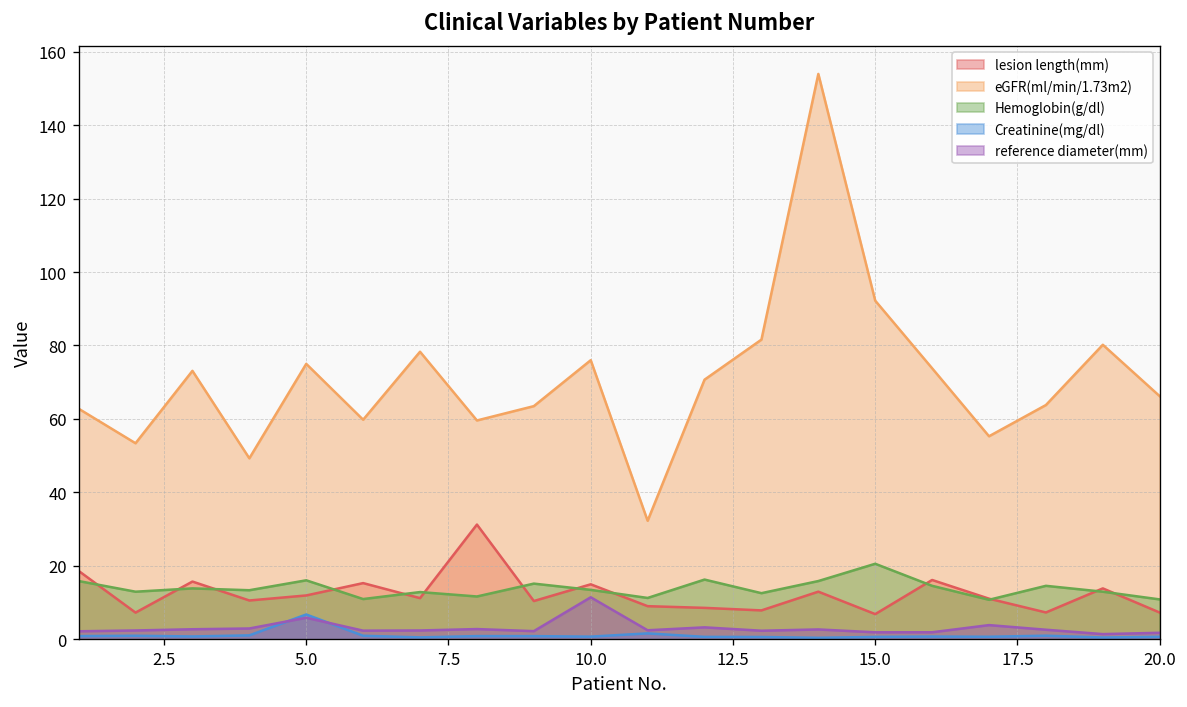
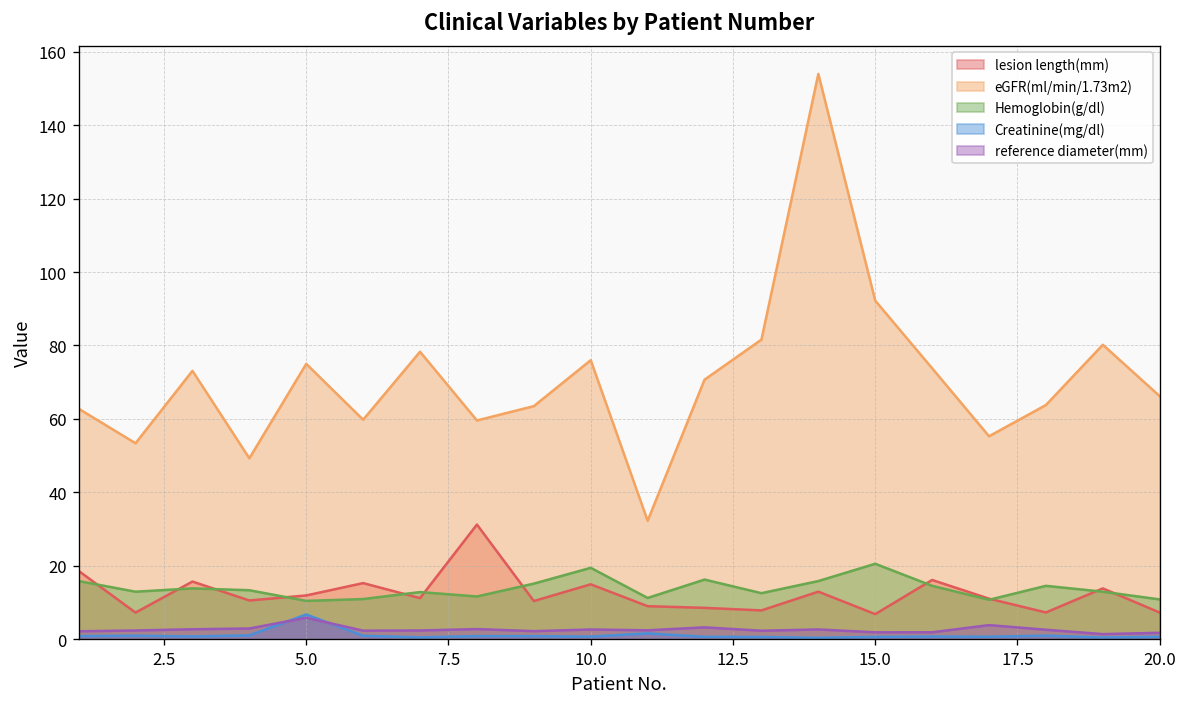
Hemoglobin(g/dl), 5.0: 16 -> 11
Hemoglobin(g/dl), 10.0: 14 -> 20
reference diameter(mm), 10.0: 11 -> 3
